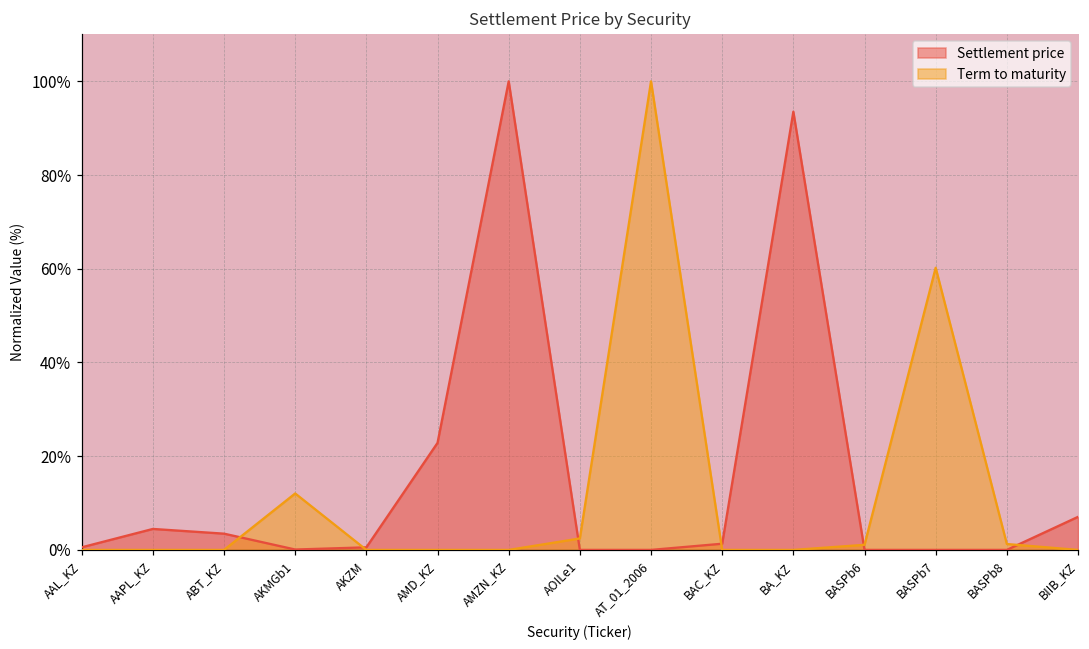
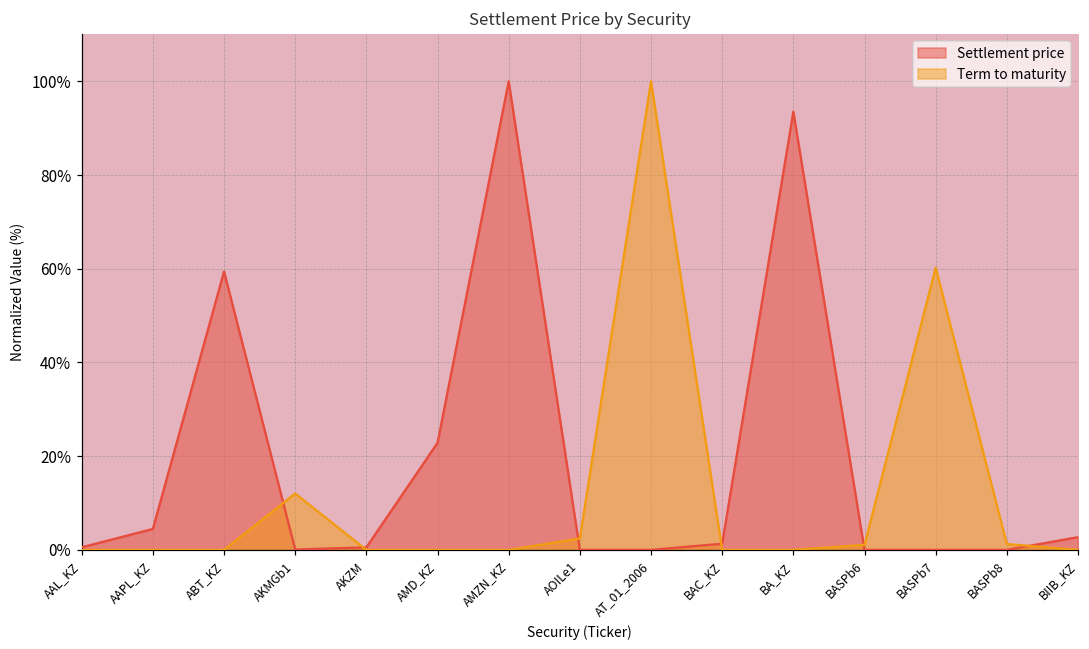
Settlement price, ABT_KZ: 3% -> 59%
Settlement price, BIIB_KZ: 7% -> 3%
